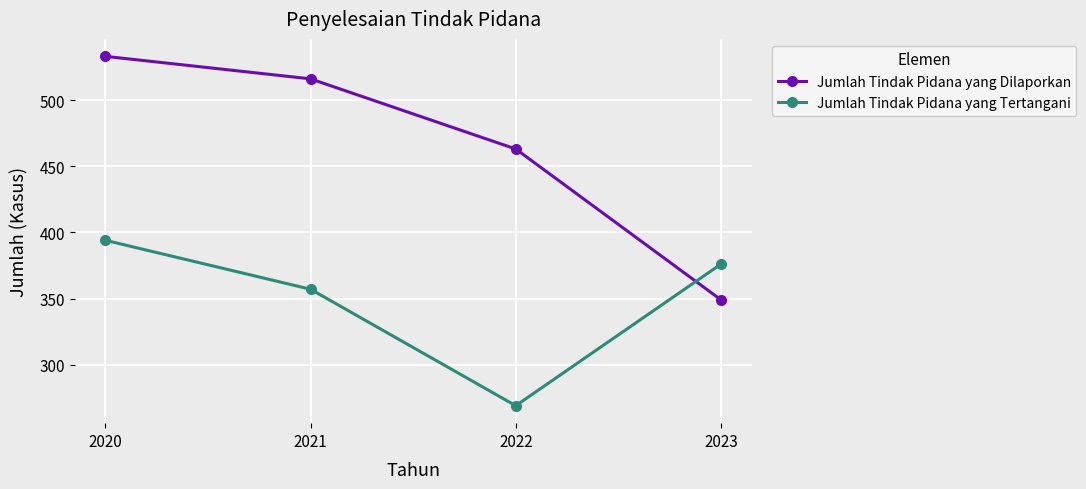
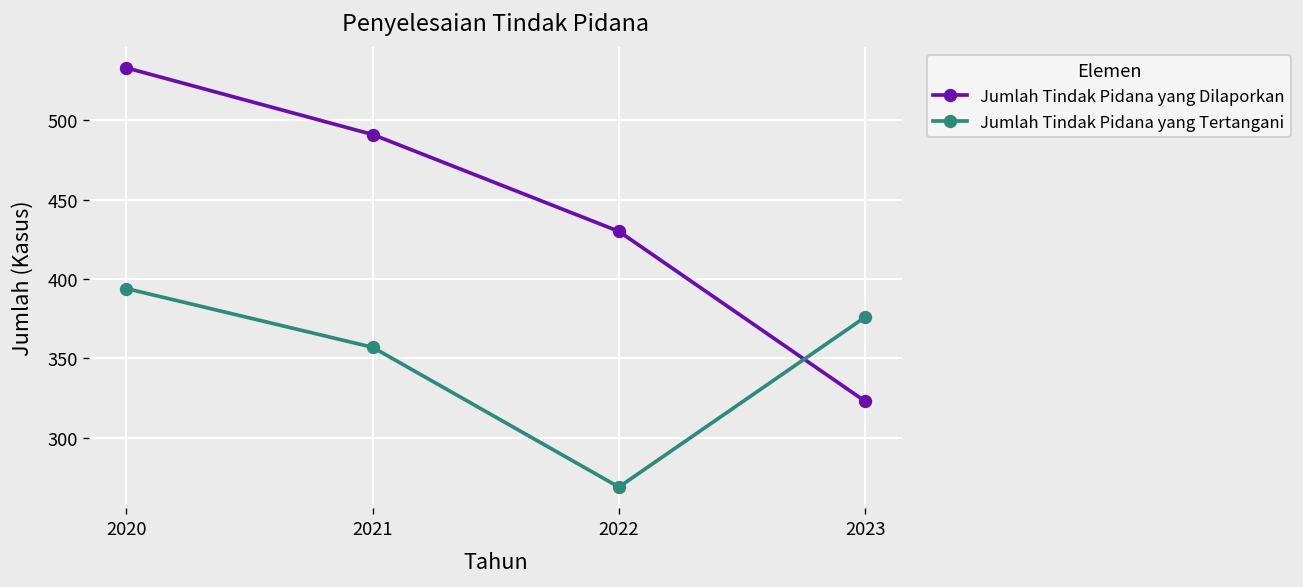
Jumlah Tindak Pidana yang Dilaporkan, 2021: 516 -> 491
Jumlah Tindak Pidana yang Dilaporkan, 2022: 463 -> 430
Jumlah Tindak Pidana yang Dilaporkan, 2023: 349 -> 323
